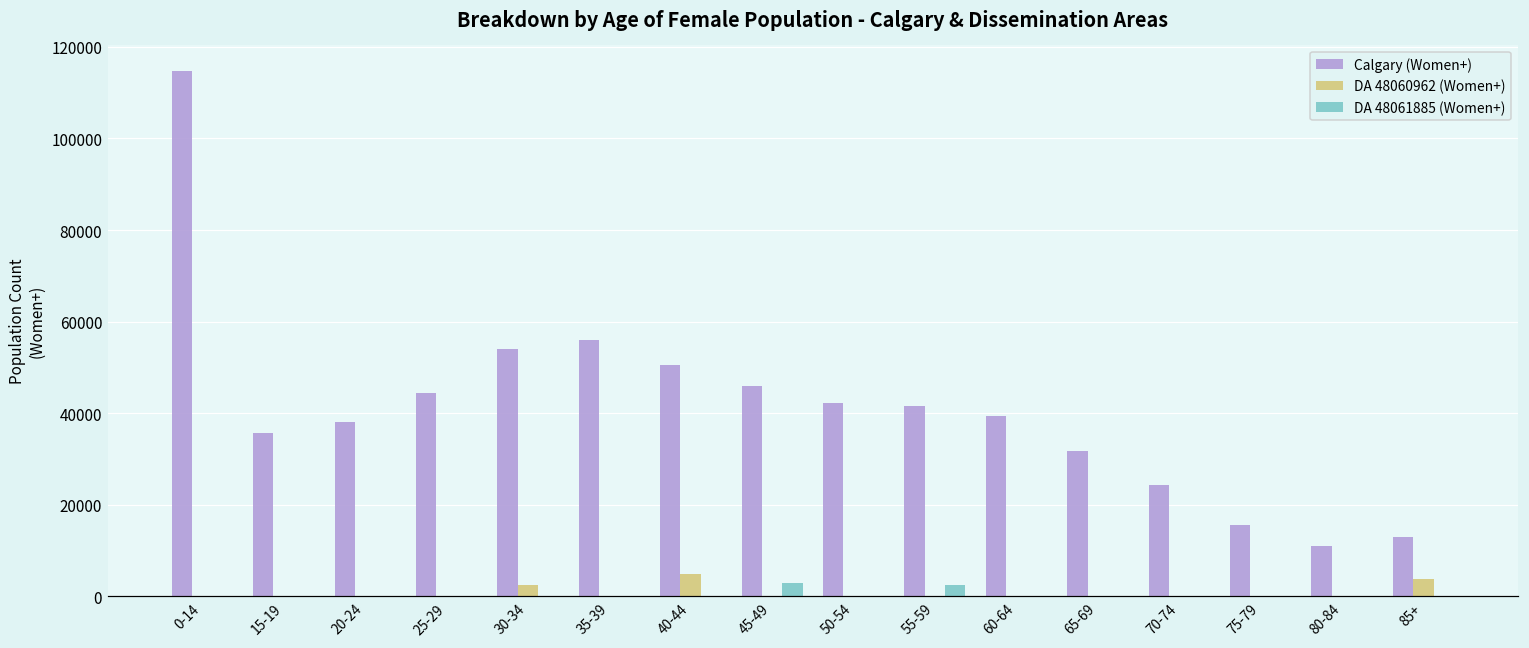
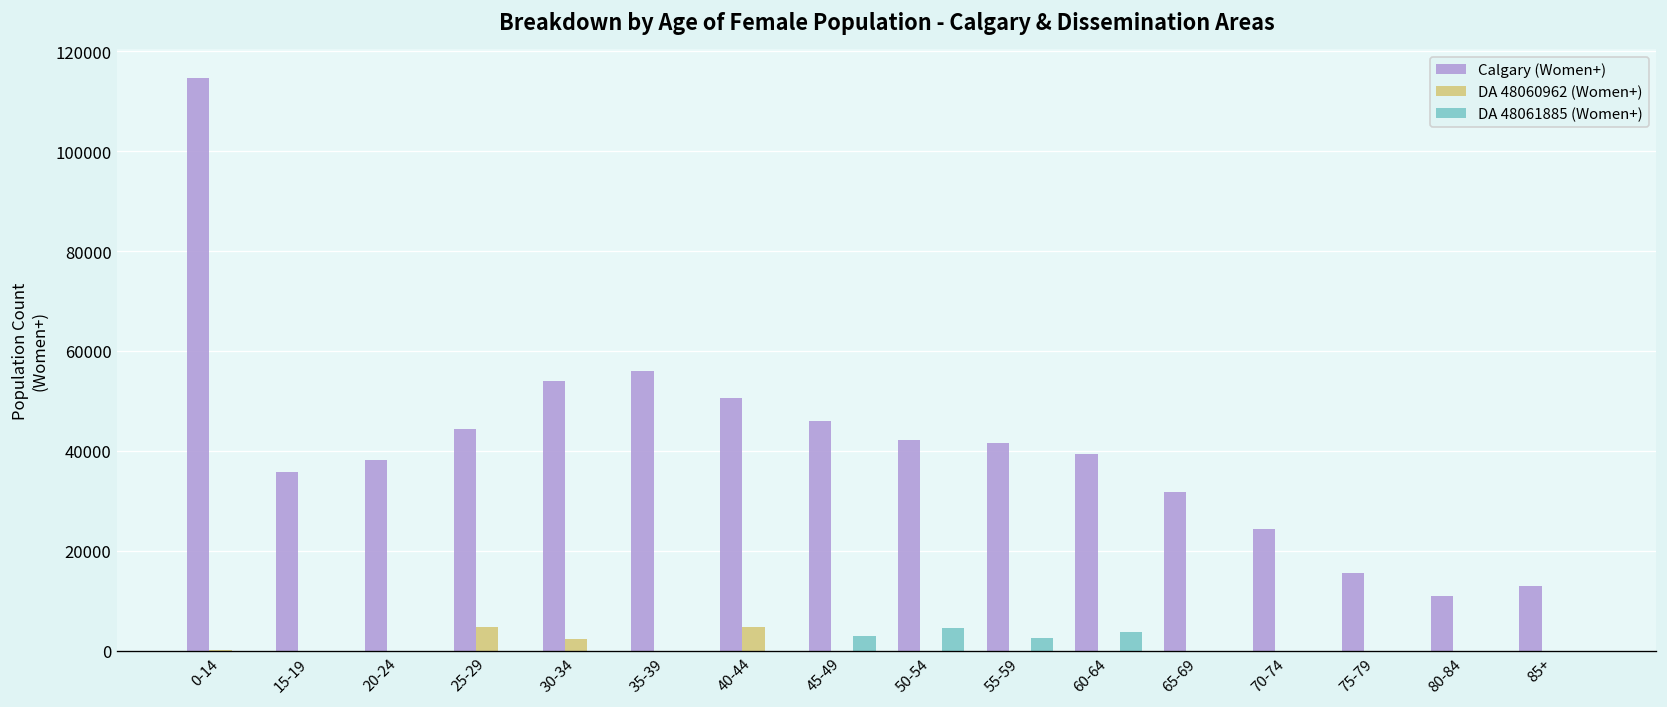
DA 48060962 (Women+), 25-29: 0 -> 5000
DA 48061885 (Women+), 50-54: 0 -> 5000
DA 48061885 (Women+), 60-64: 0 -> 4000
DA 48060962 (Women+), 85+: 4000 -> 0
